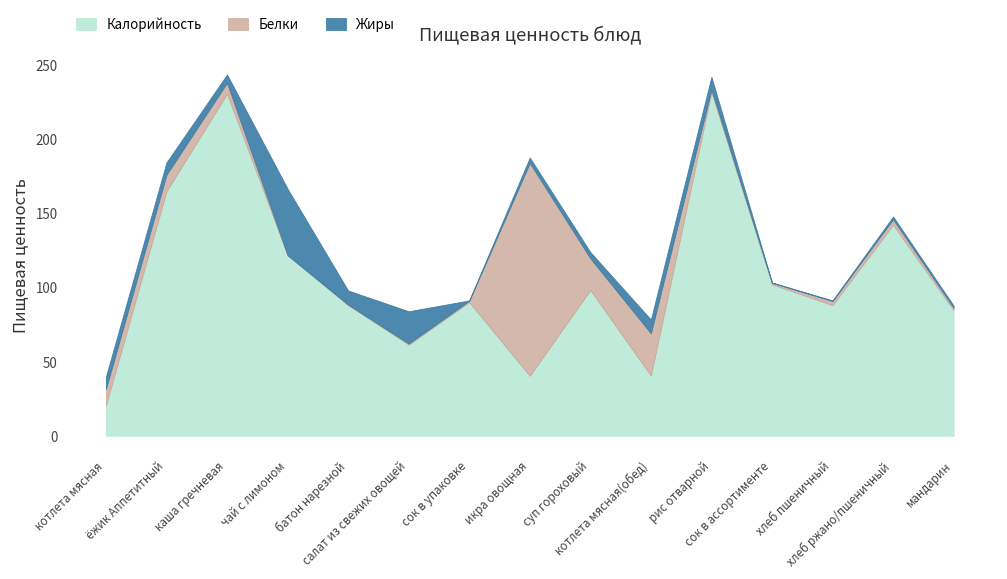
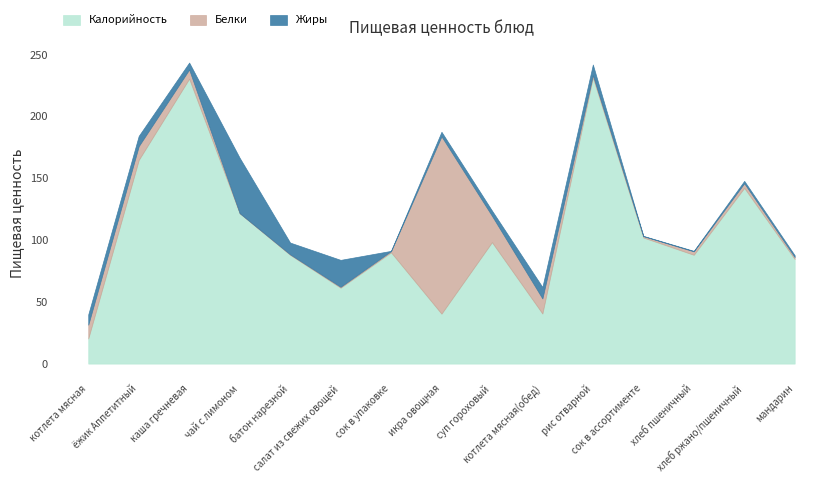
Белки, котлета мясная(обед): 29 -> 12
